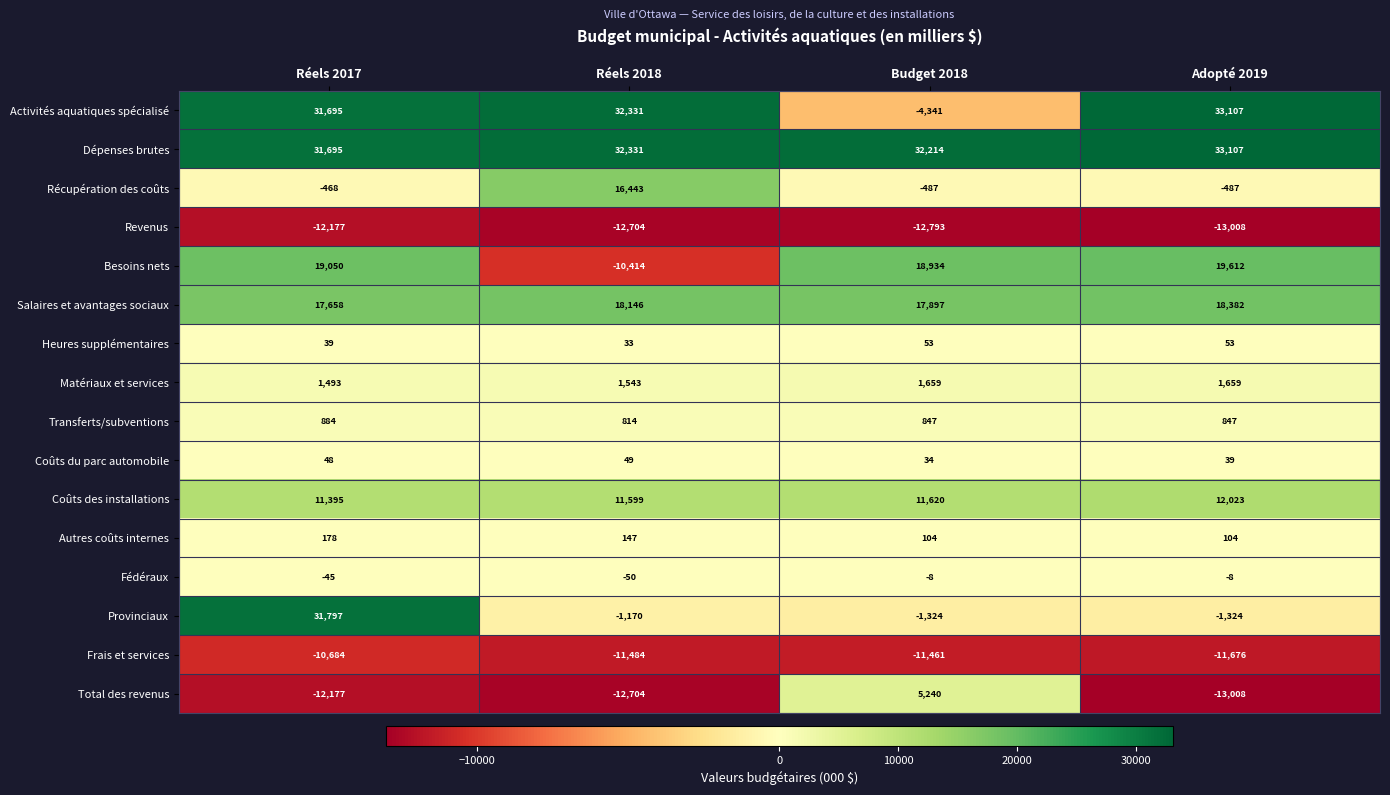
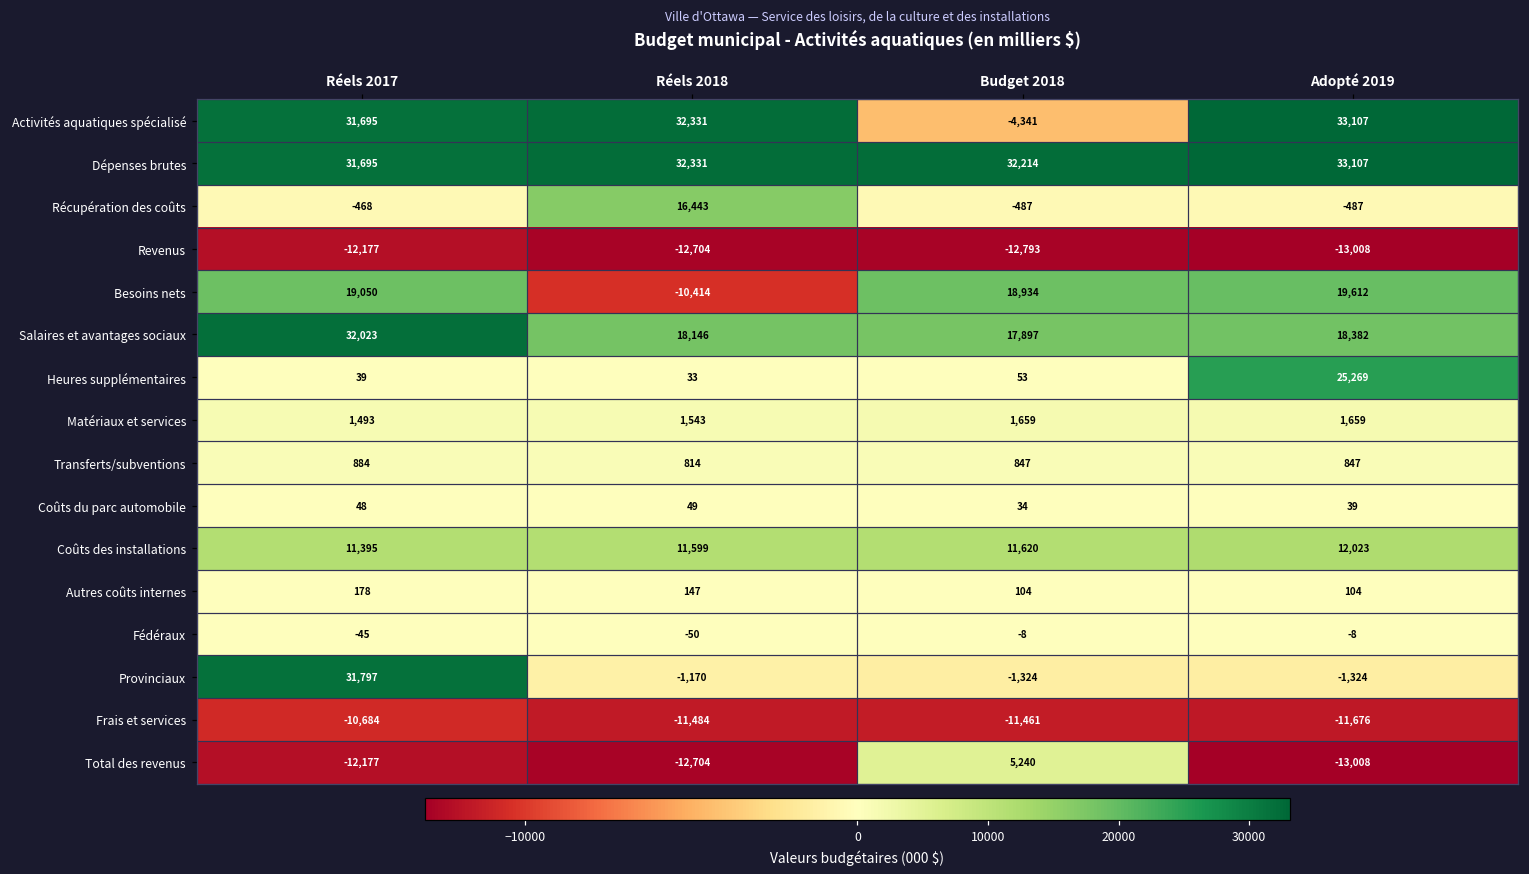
Salaires et avantages sociaux, Réels 2017: 17,658 -> 32,023
Heures supplémentaires, Adopté 2019: 53 -> 25,269
